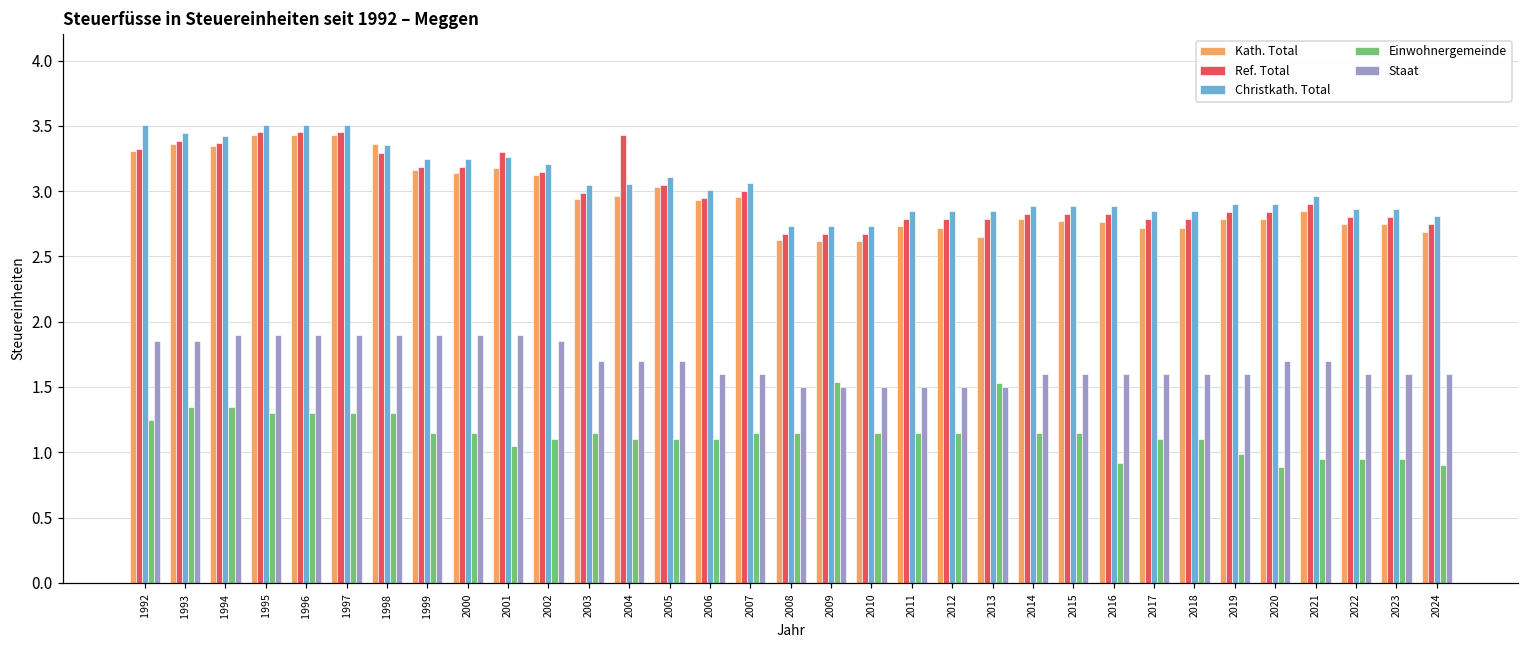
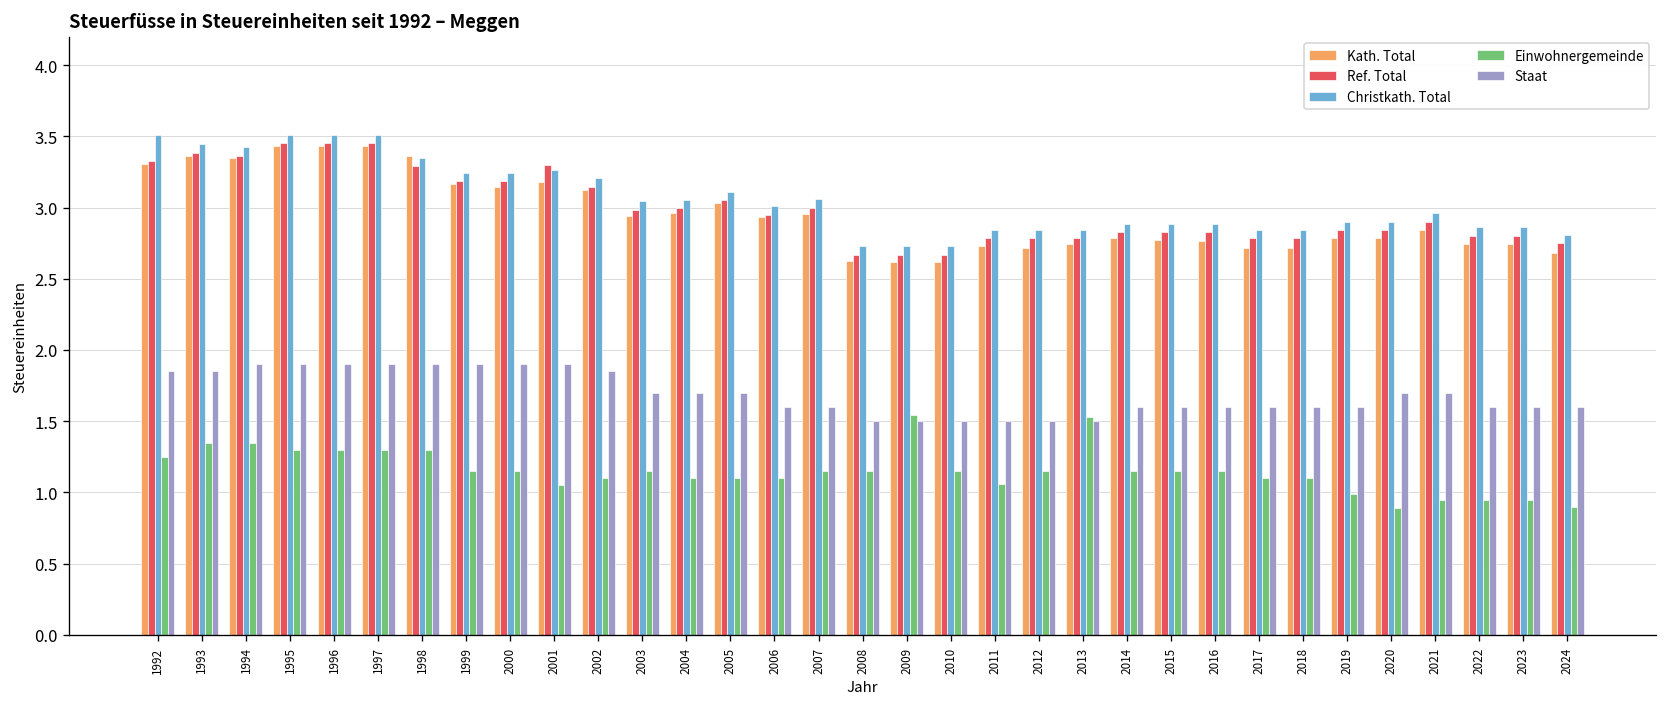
Ref. Total, 2004: 3.43 -> 3.00
Einwohnergemeinde, 2011: 1.15 -> 1.06
Kath. Total, 2013: 2.65 -> 2.74
Einwohnergemeinde, 2016: 0.92 -> 1.15
